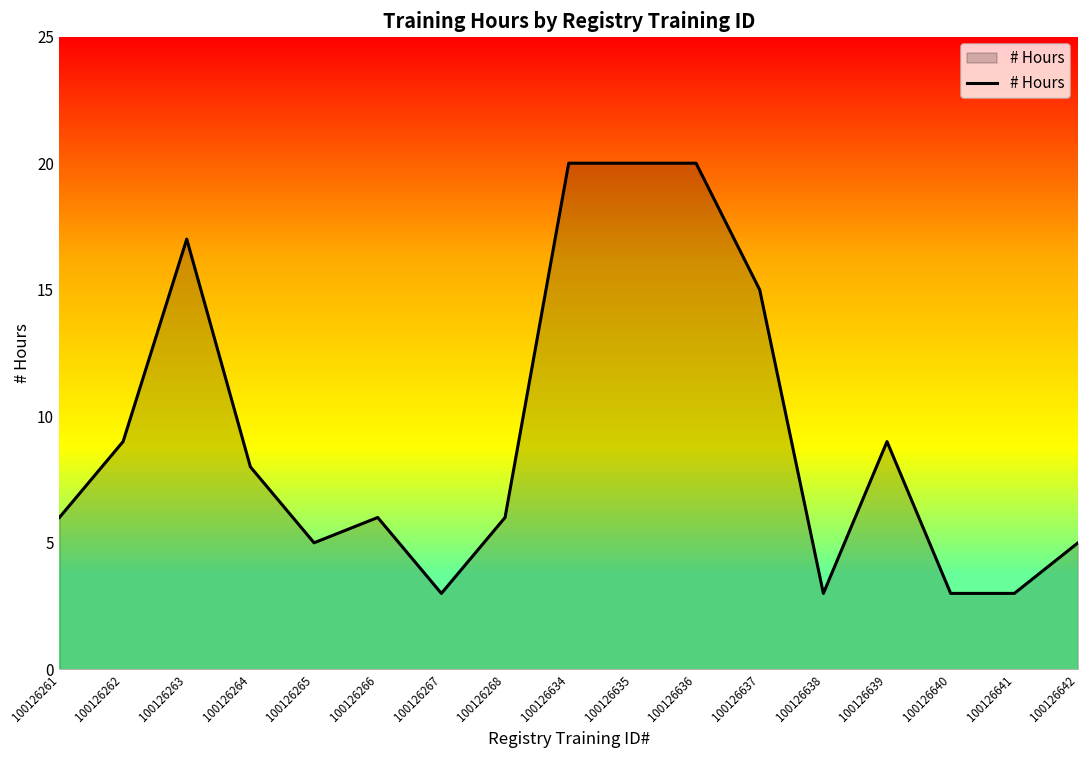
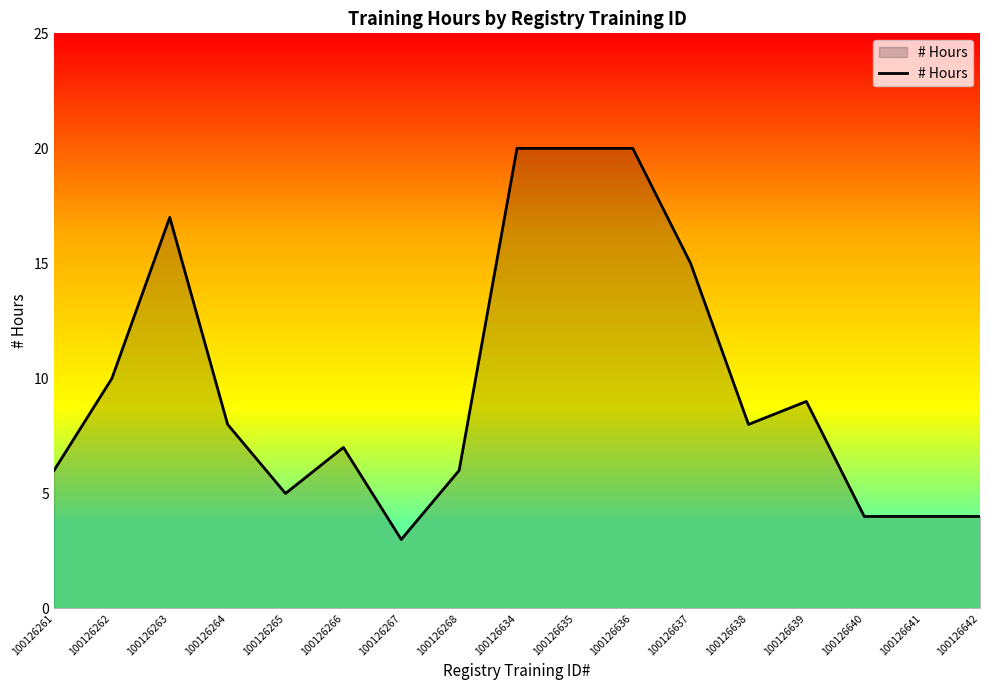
100126262: 9 -> 10
100126266: 6 -> 7
100126638: 3 -> 8
100126640: 3 -> 4
100126641: 3 -> 4
100126642: 5 -> 4
